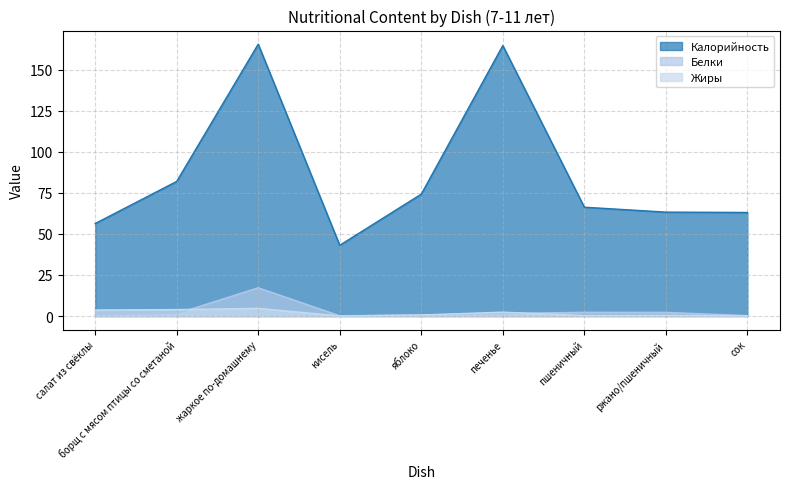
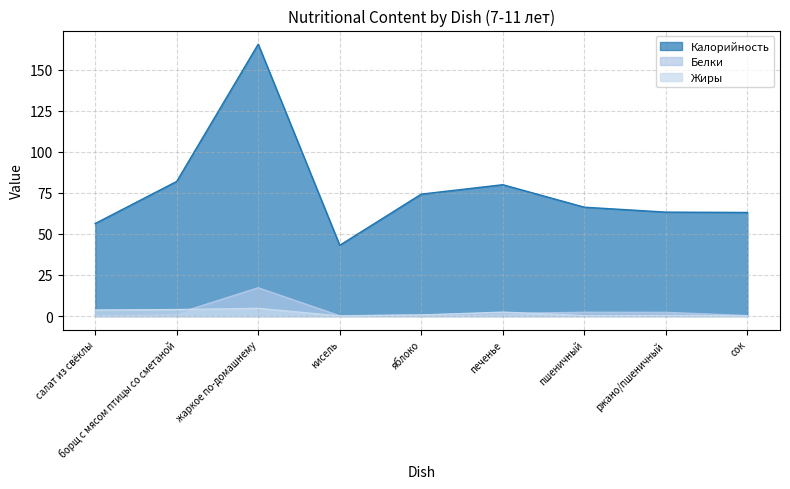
Калорийность, печенье: 165 -> 80
